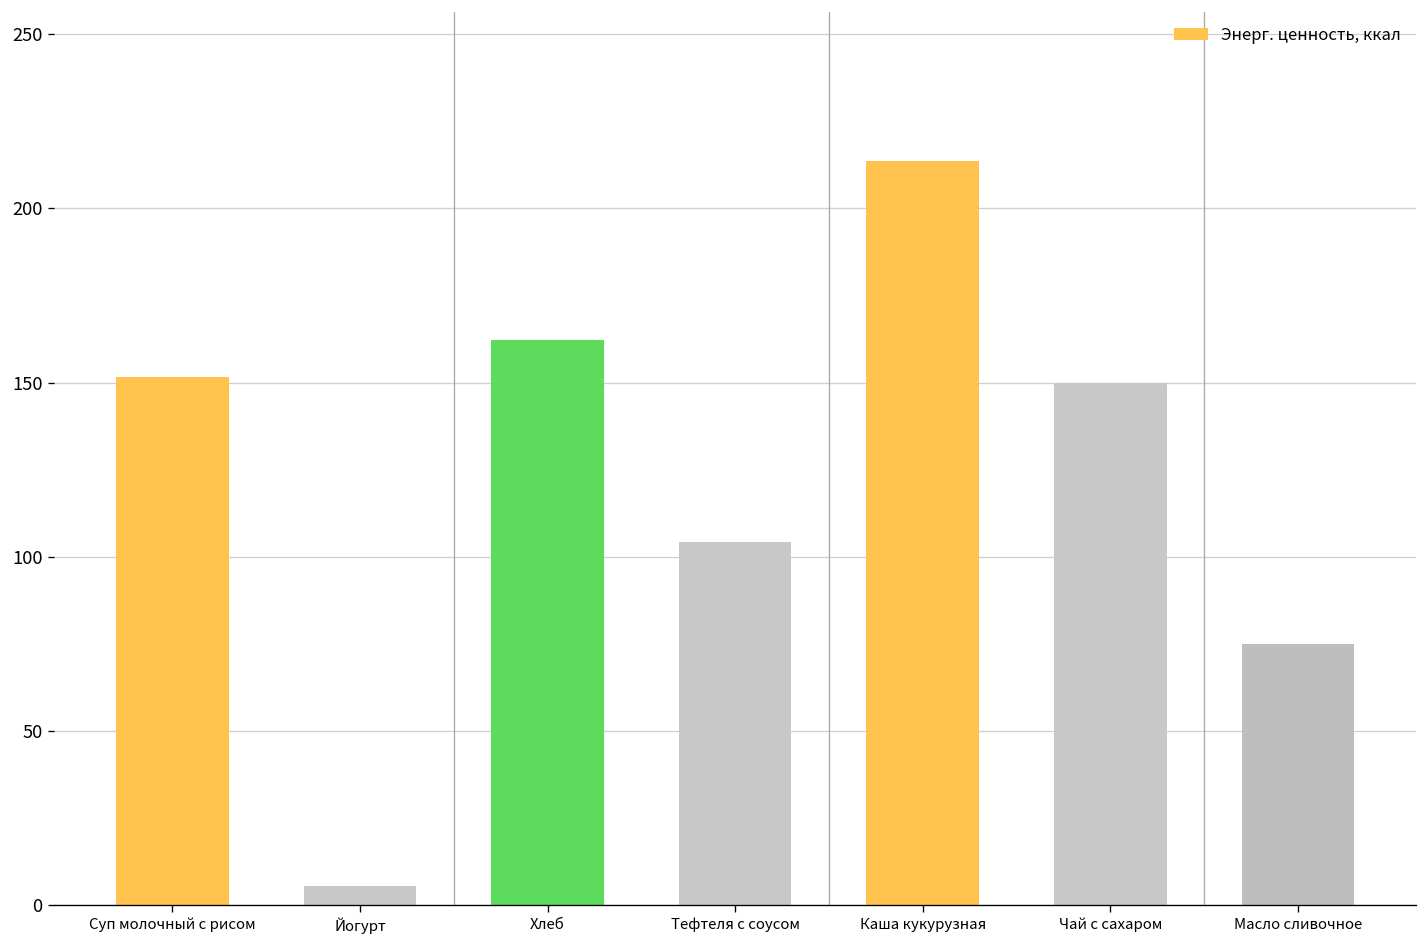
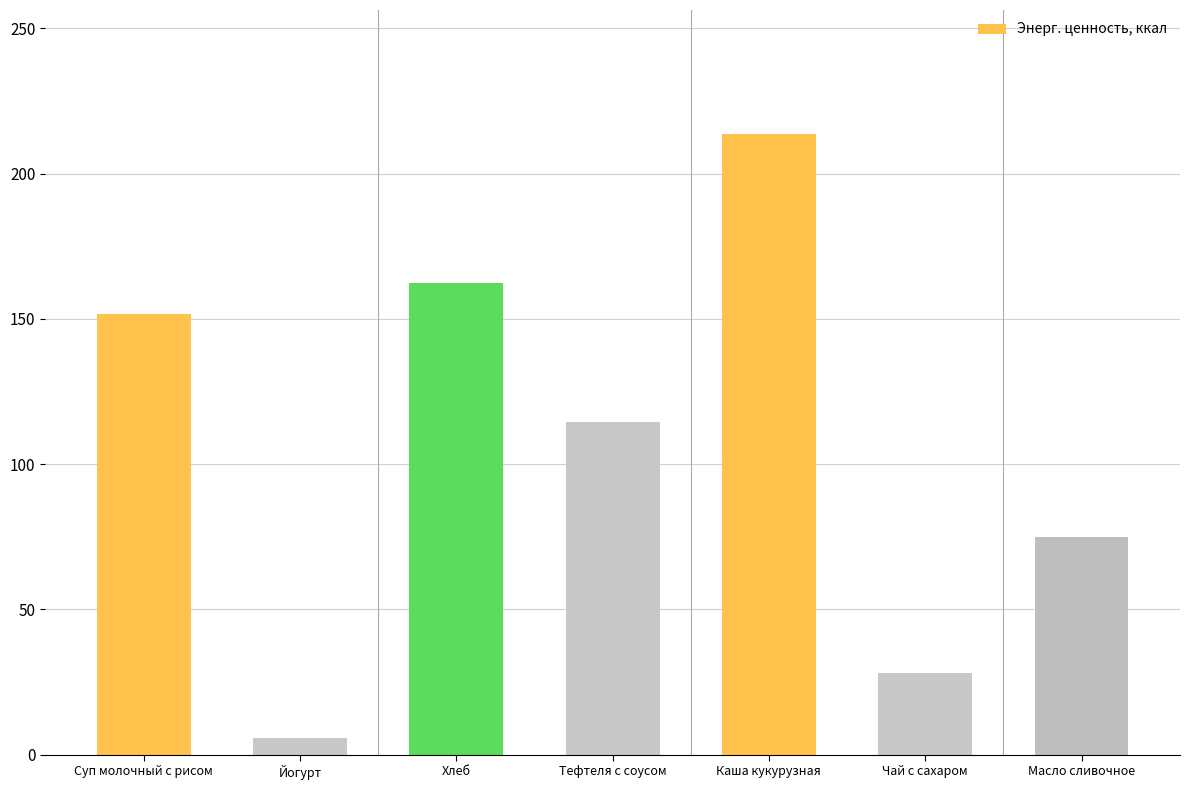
Тефтеля с соусом: 104 -> 114
Чай с сахаром: 150 -> 28
